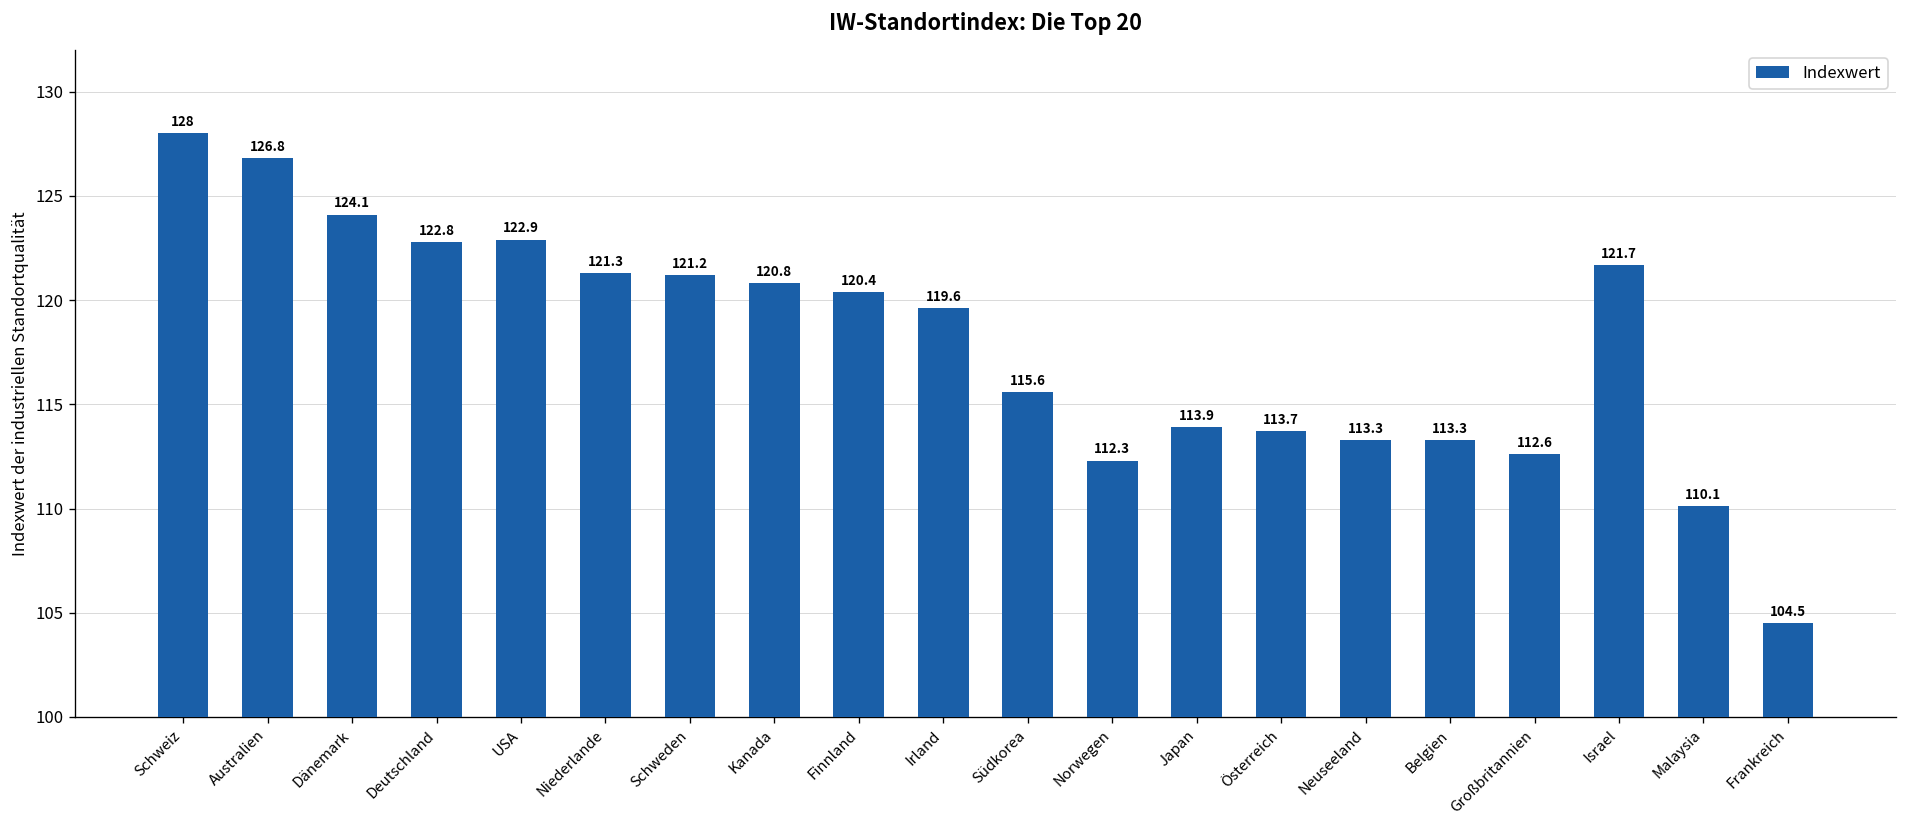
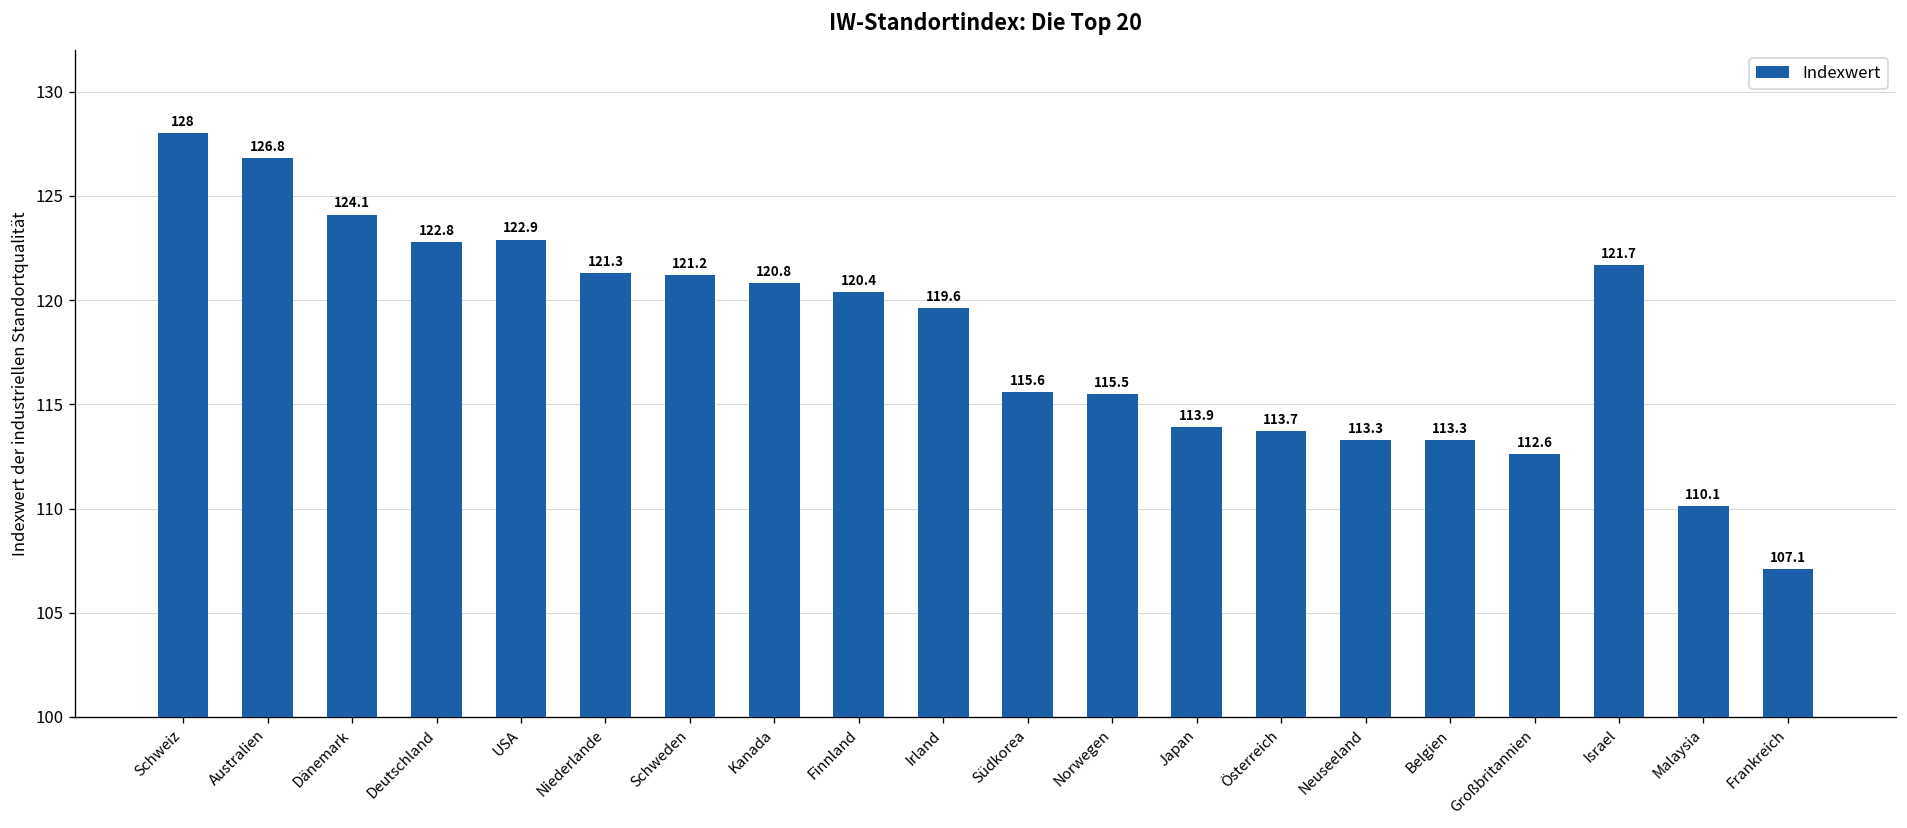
Norwegen: 112.3 -> 115.5
Frankreich: 104.5 -> 107.1
